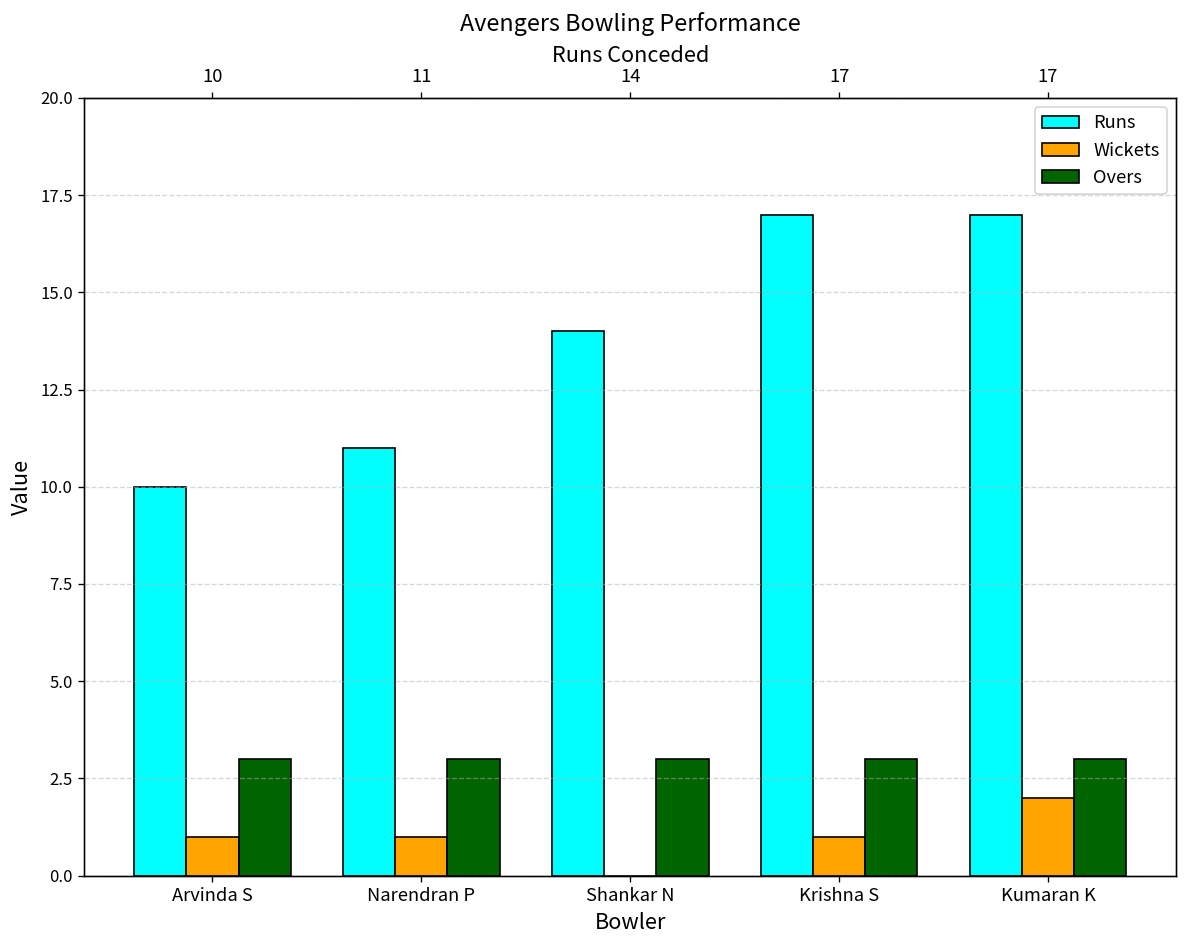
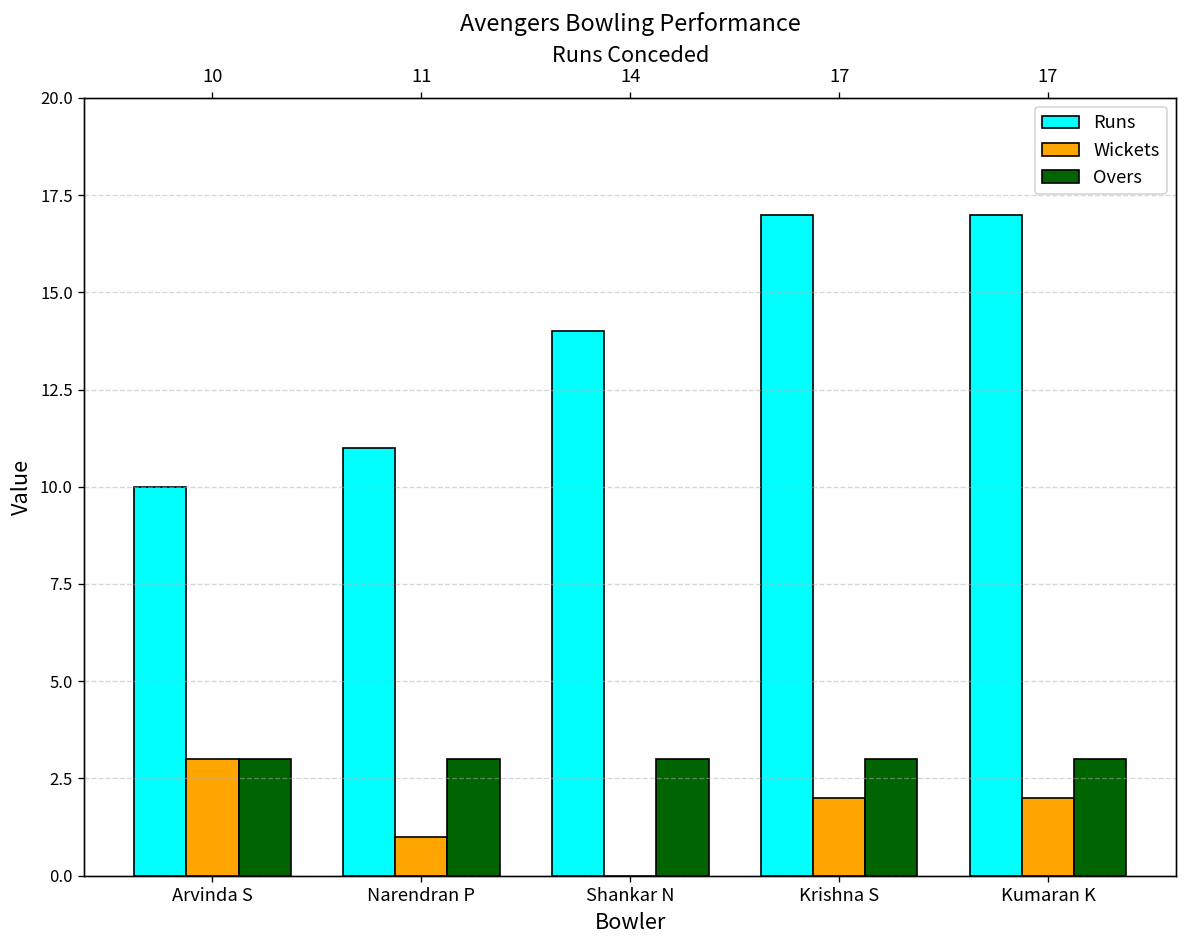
Wickets, Arvinda S: 1 -> 3
Wickets, Krishna S: 1 -> 2
